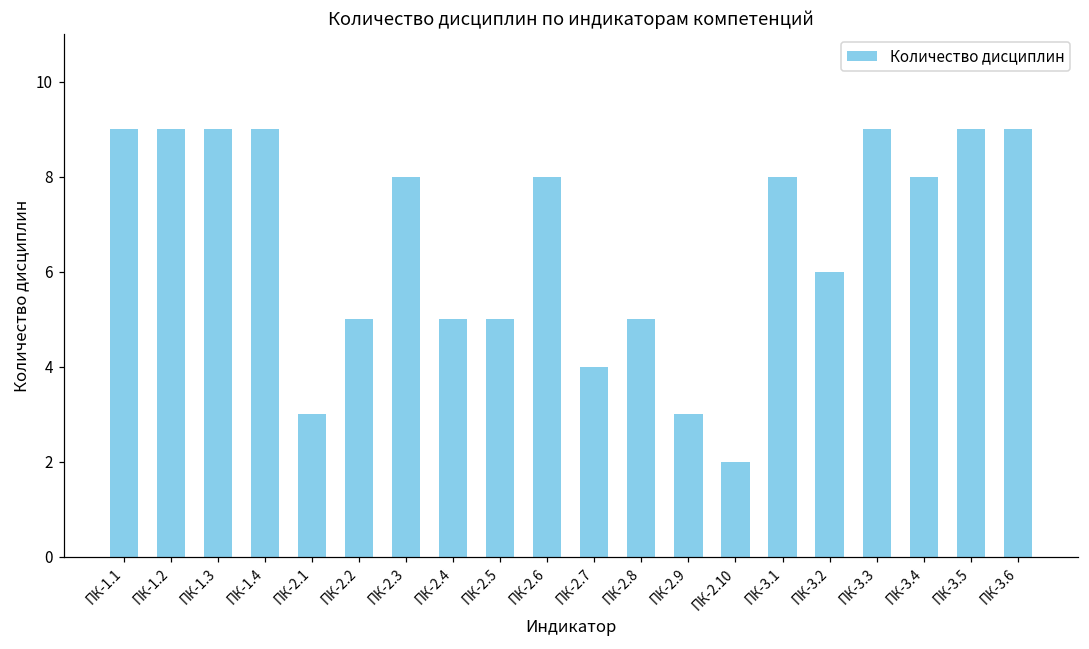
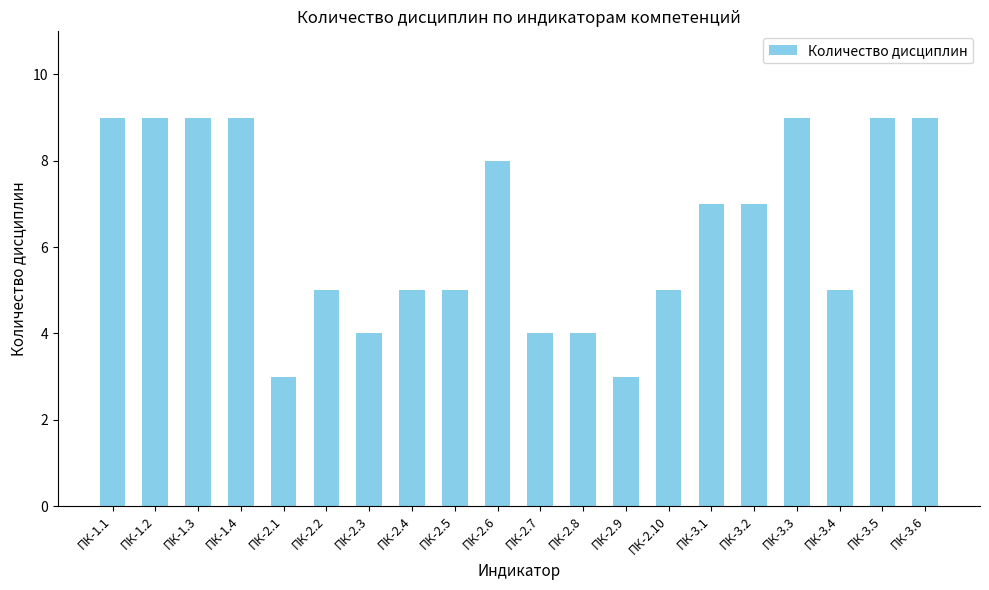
ПК-2.3: 8 -> 4
ПК-2.8: 5 -> 4
ПК-2.10: 2 -> 5
ПК-3.1: 8 -> 7
ПК-3.2: 6 -> 7
ПК-3.4: 8 -> 5
